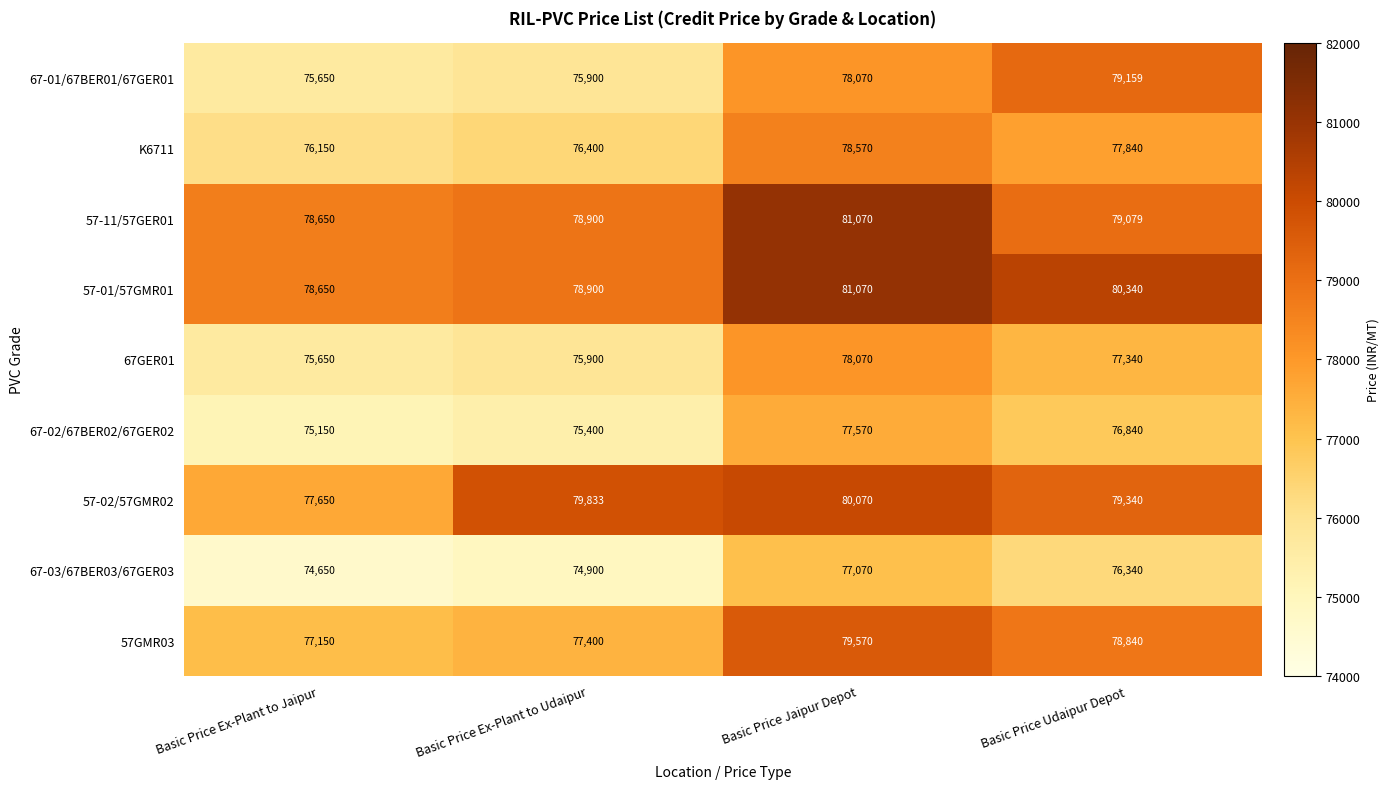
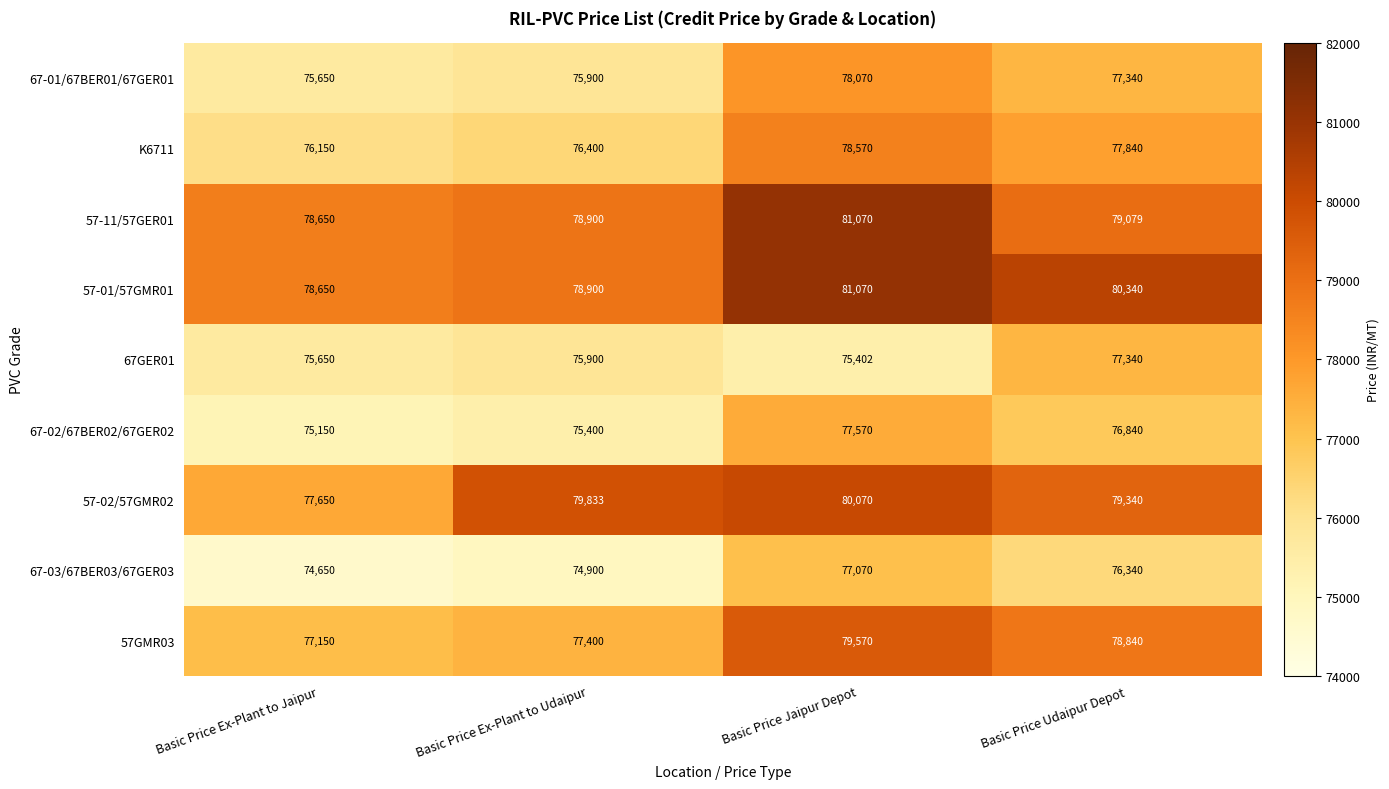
67-01/67BER01/67GER01, Basic Price Udaipur Depot: 79,159 -> 77,340
67GER01, Basic Price Jaipur Depot: 78,070 -> 75,402
